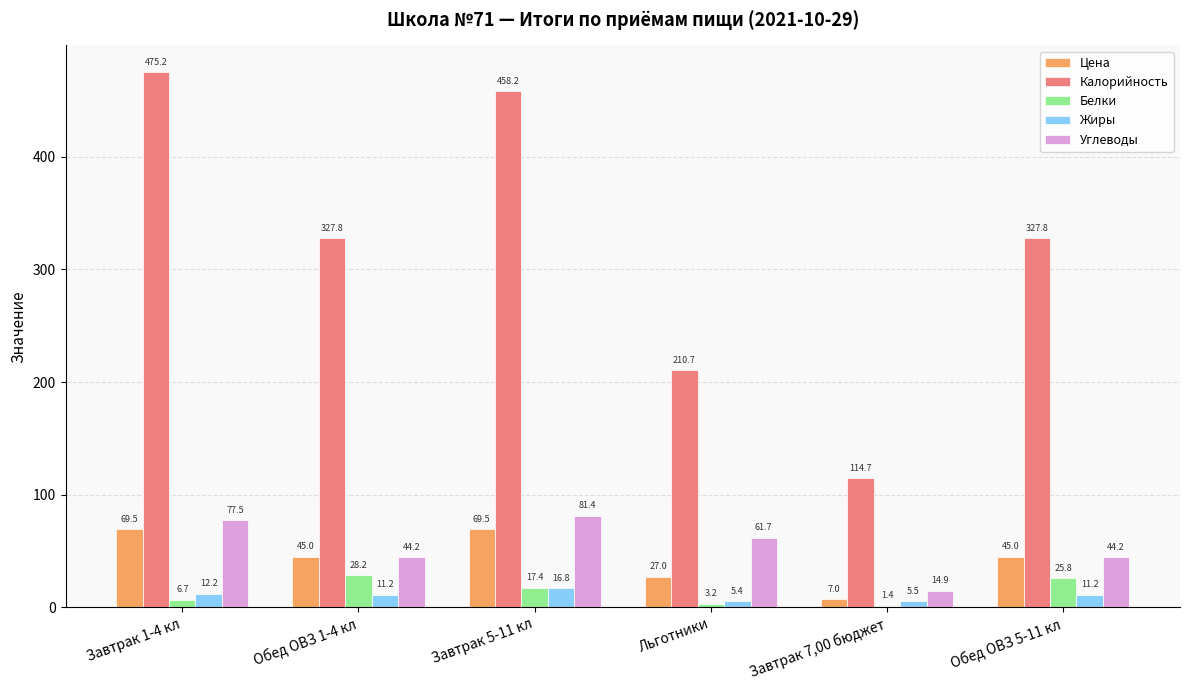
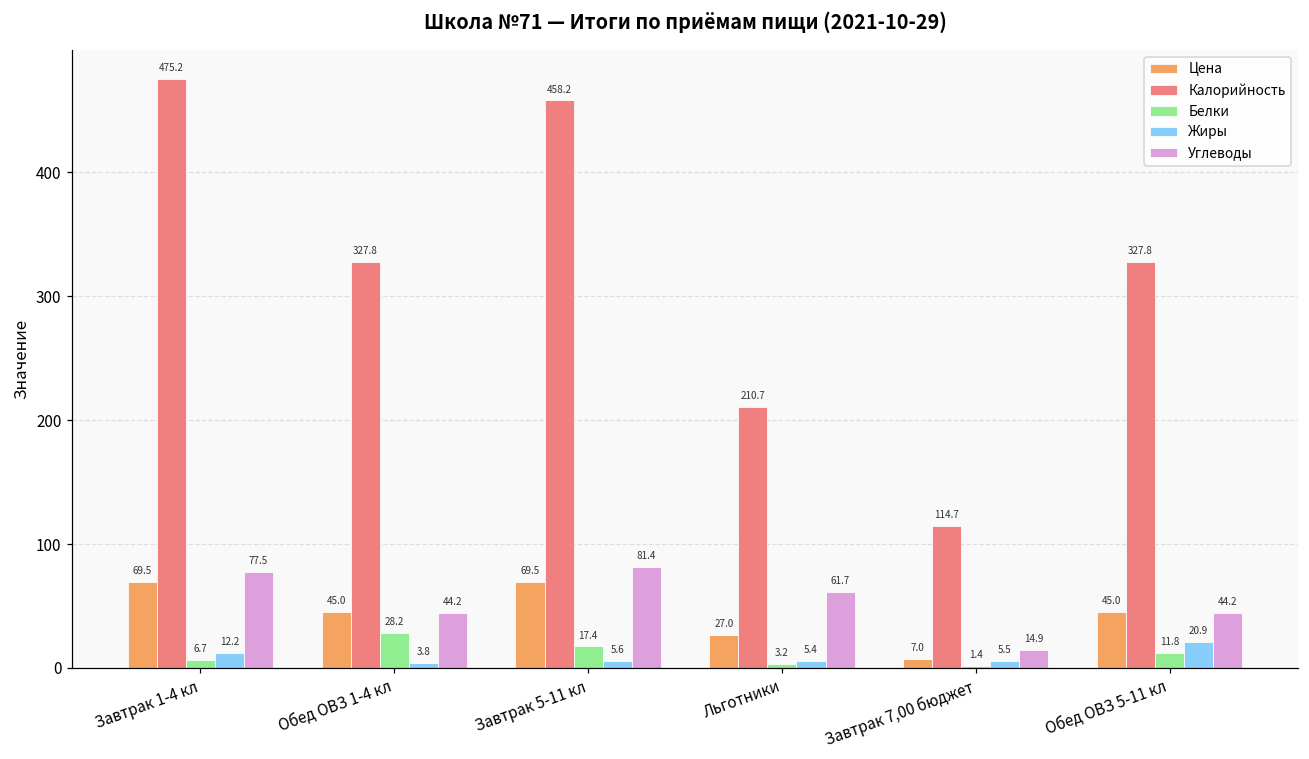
Жиры, Обед ОВЗ 1-4 кл: 11.2 -> 3.8
Жиры, Завтрак 5-11 кл: 16.8 -> 5.6
Белки, Обед ОВЗ 5-11 кл: 25.8 -> 11.8
Жиры, Обед ОВЗ 5-11 кл: 11.2 -> 20.9
